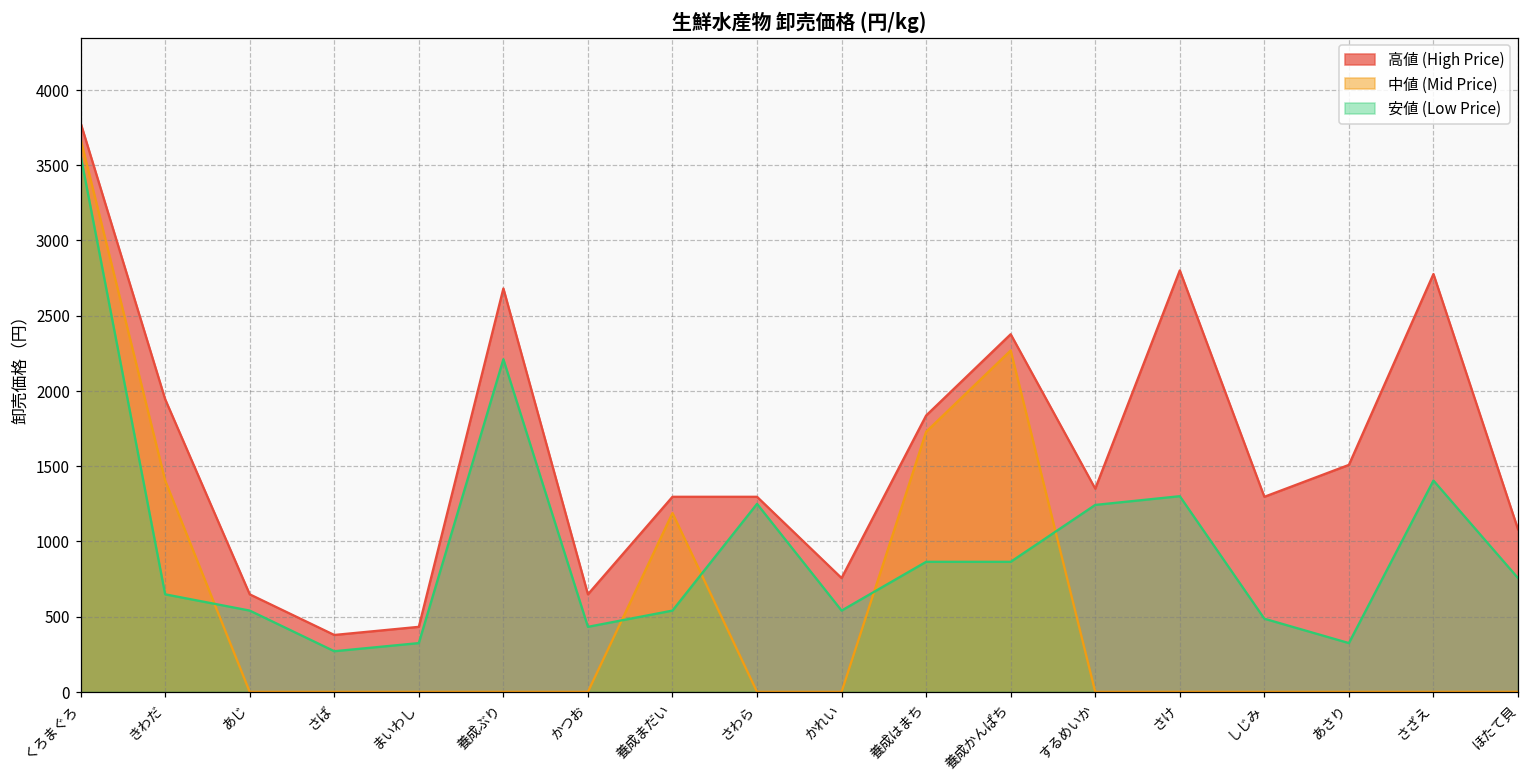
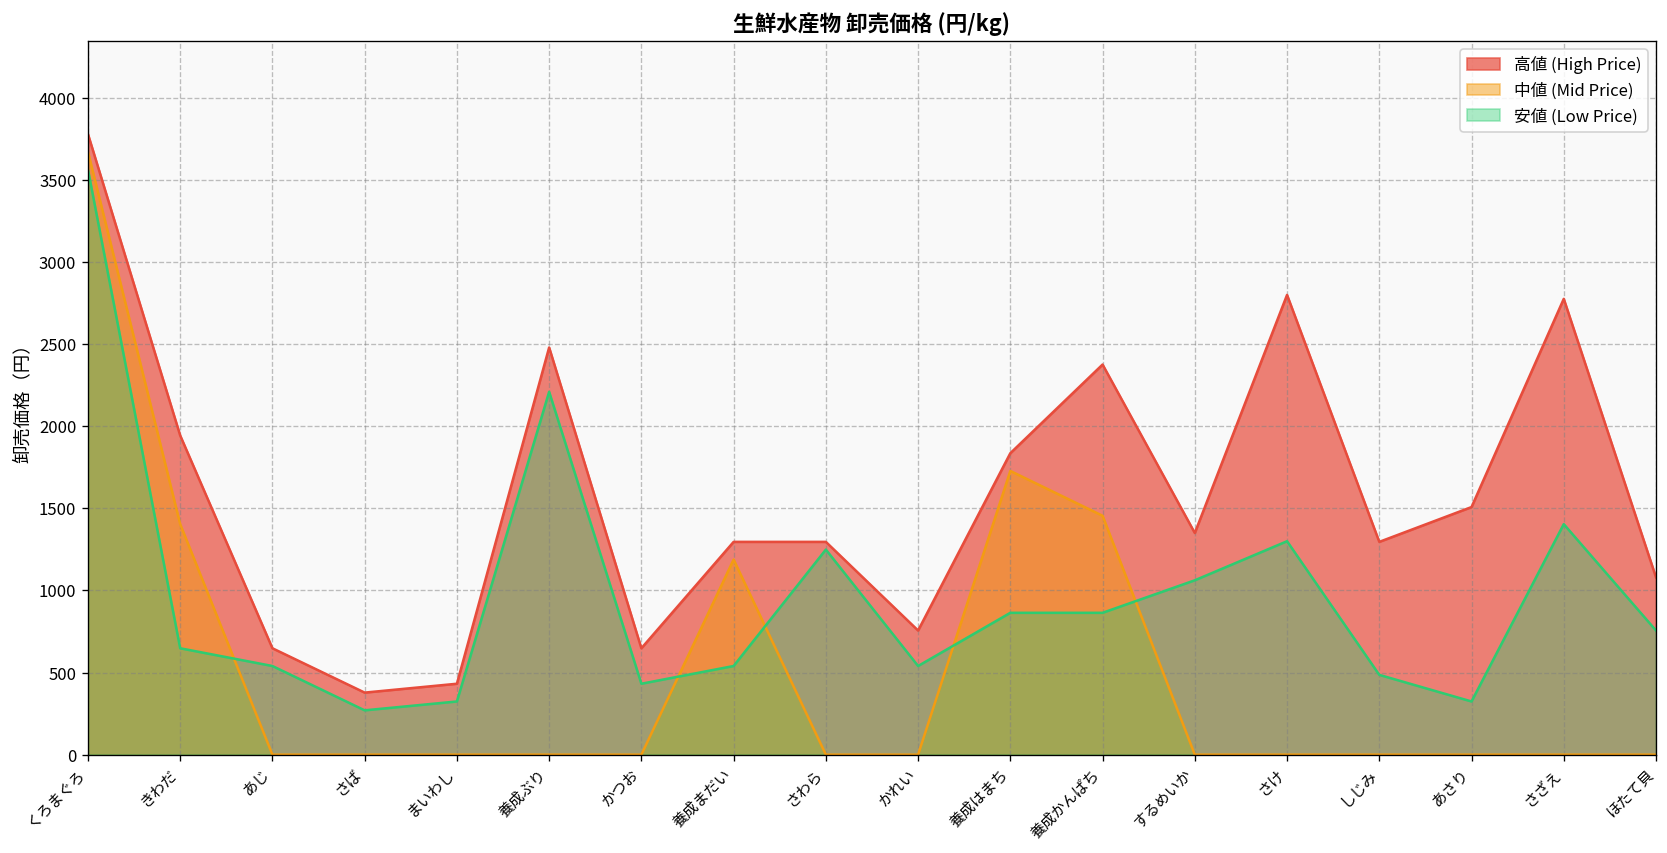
高値 (High Price), 養成ぶり: 2680 -> 2480
中値 (Mid Price), 養成かんぱち: 2270 -> 1460
安値 (Low Price), するめいか: 1240 -> 1060
